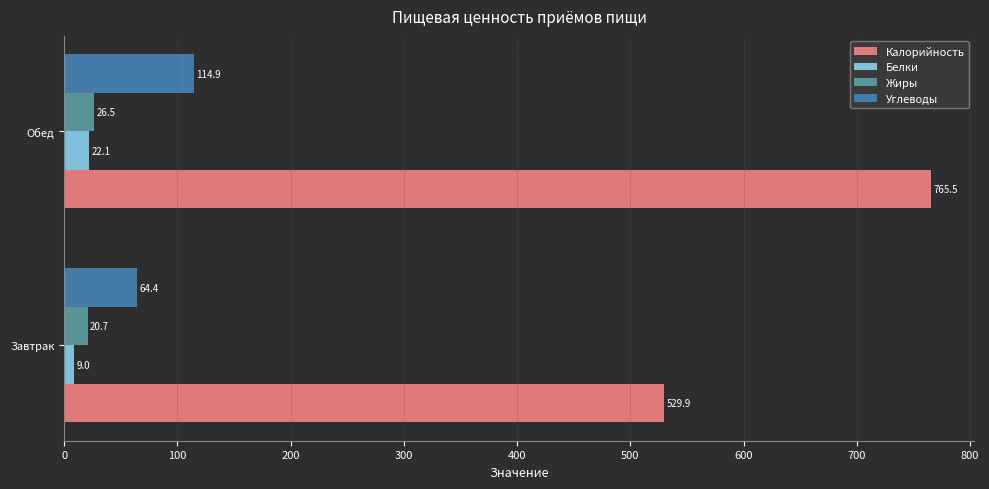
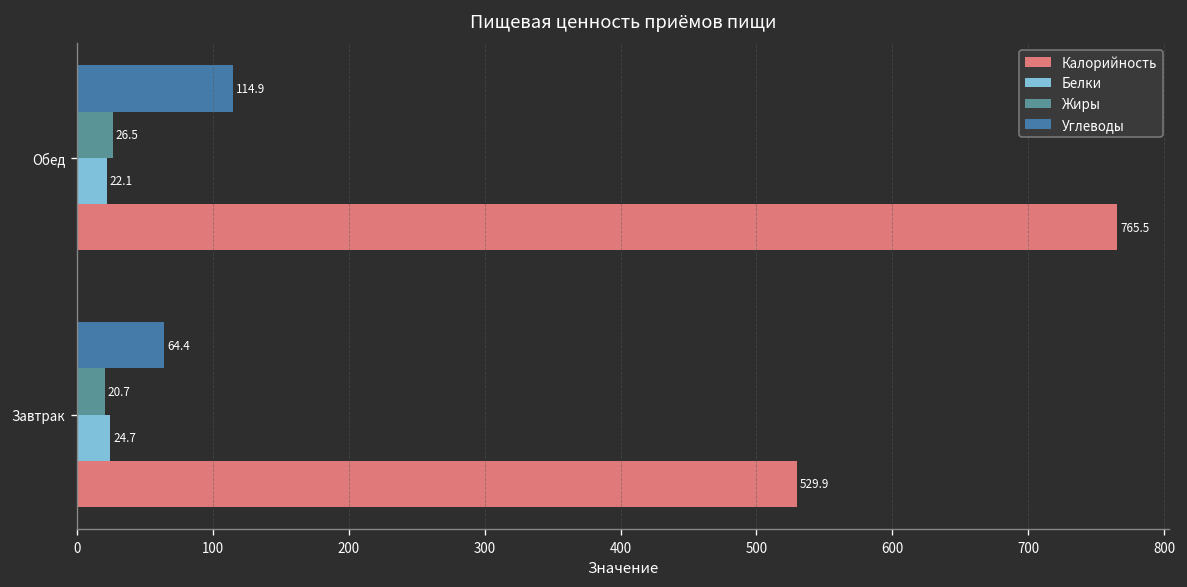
Белки, Завтрак: 9.0 -> 24.7
